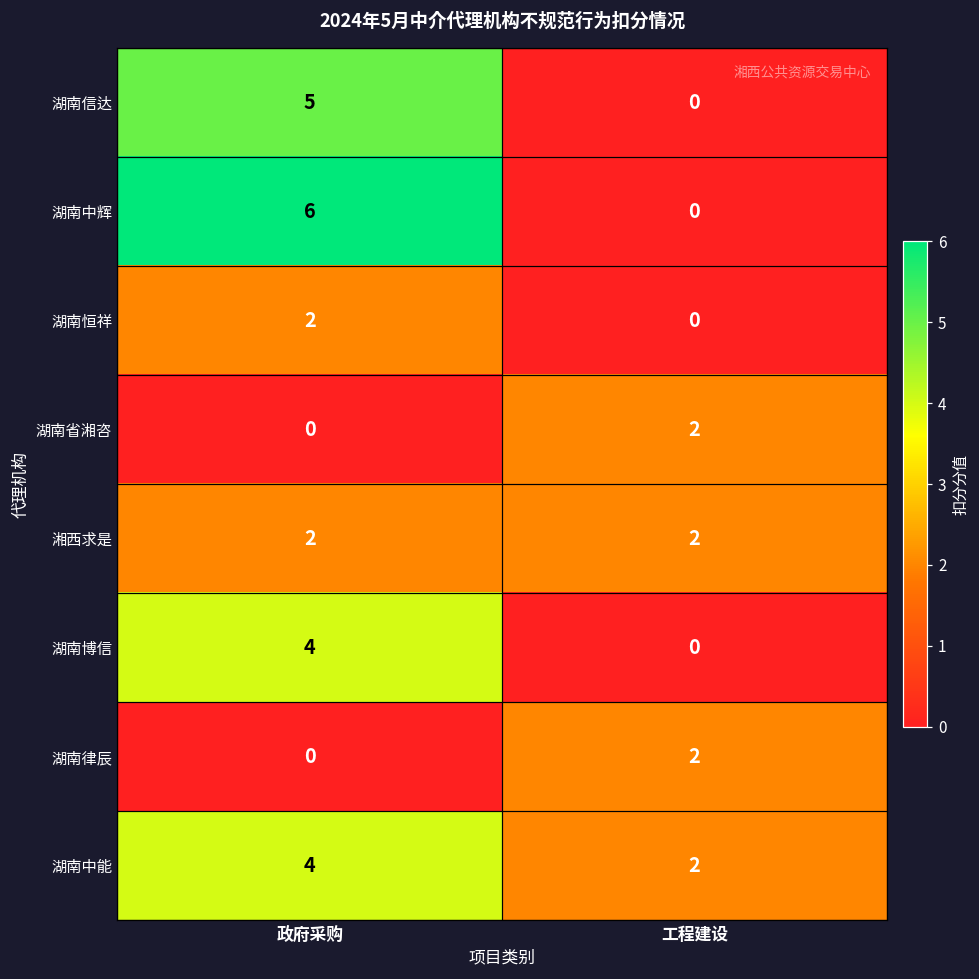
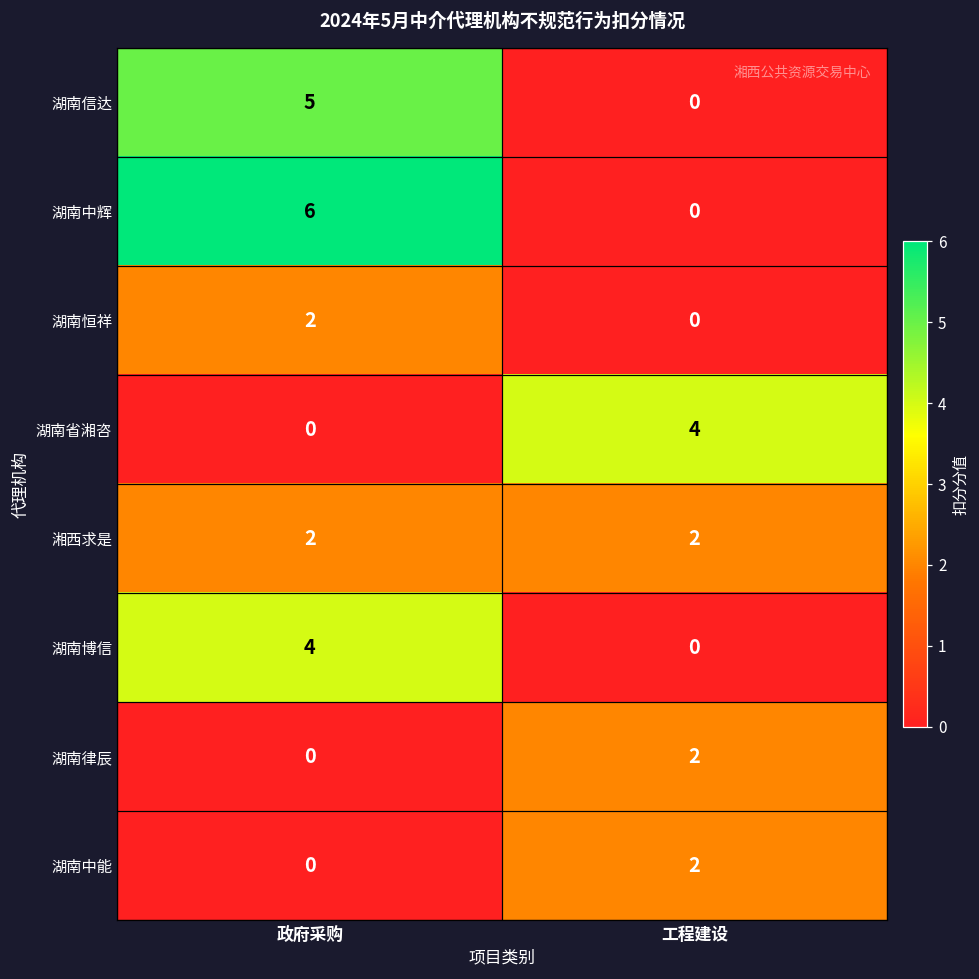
湖南省湘咨, 工程建设: 2 -> 4
湖南中能, 政府采购: 4 -> 0
